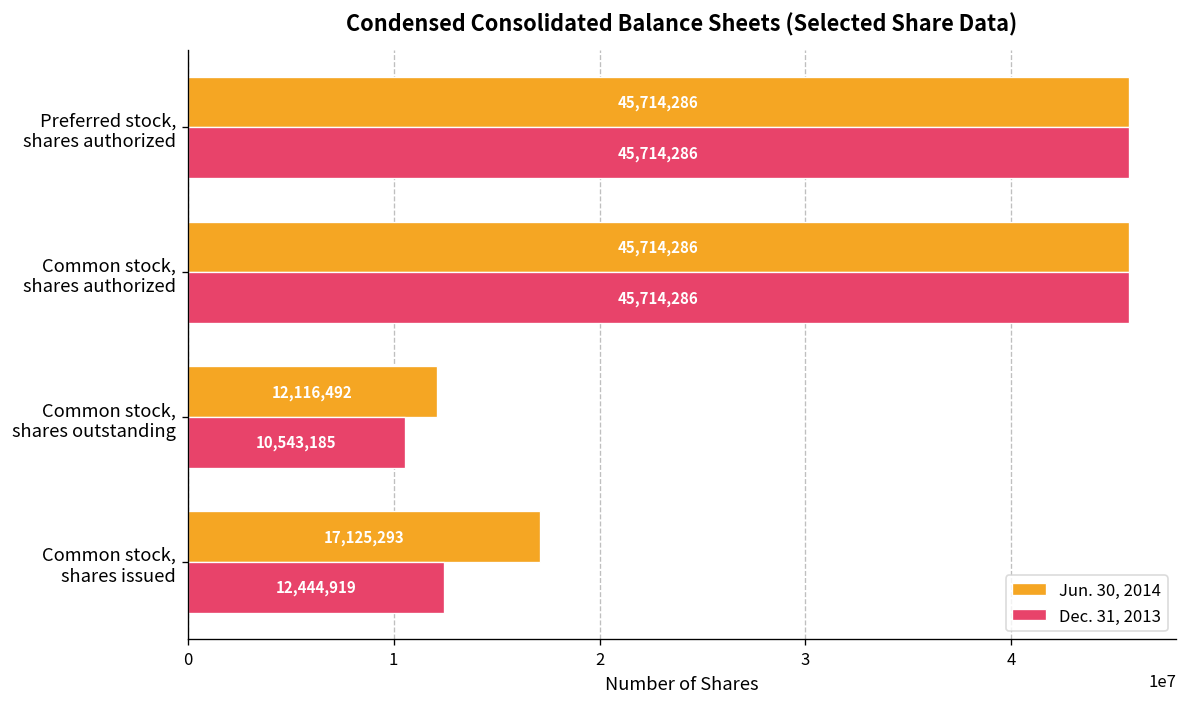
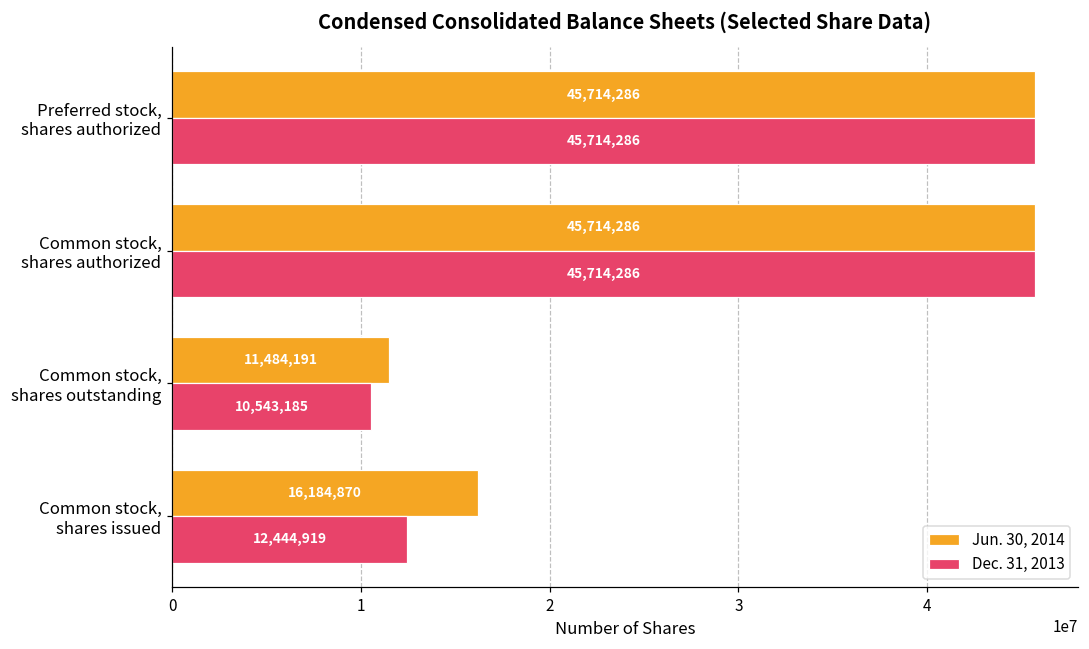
Jun. 30, 2014, Common stock, shares outstanding: 12,116,492 -> 11,484,191
Jun. 30, 2014, Common stock, shares issued: 17,125,293 -> 16,184,870
